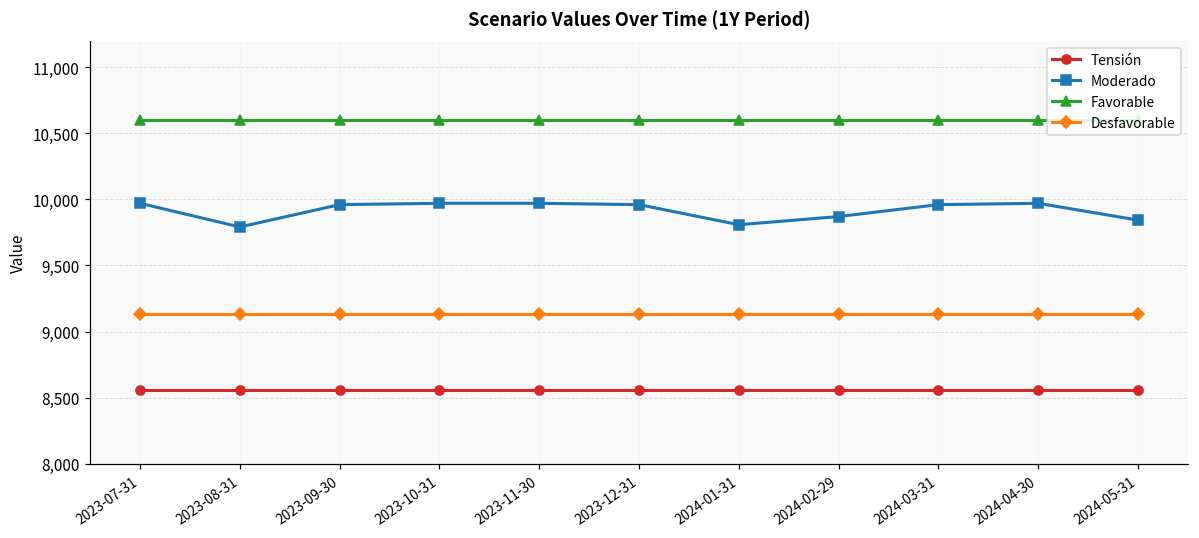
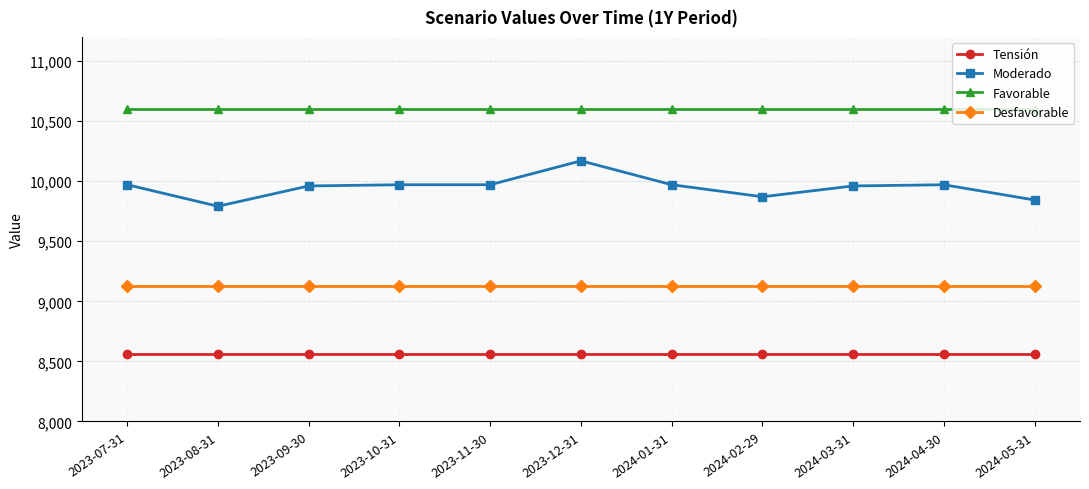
Moderado, 2023-12-31: 9,960 -> 10,170
Moderado, 2024-01-31: 9,810 -> 9,970
